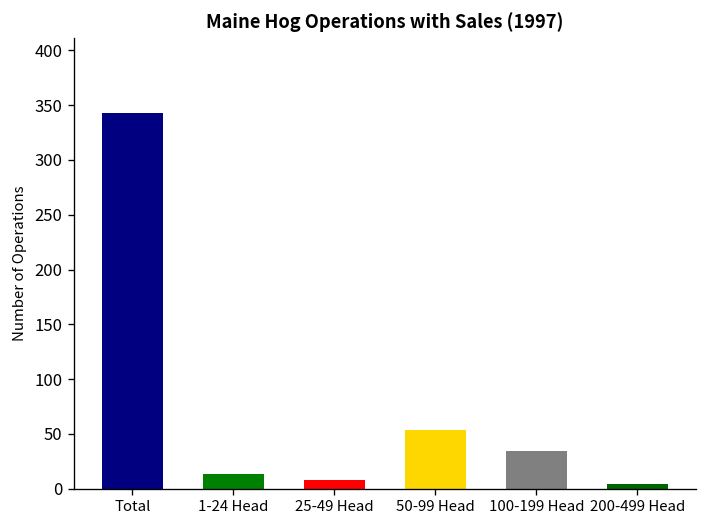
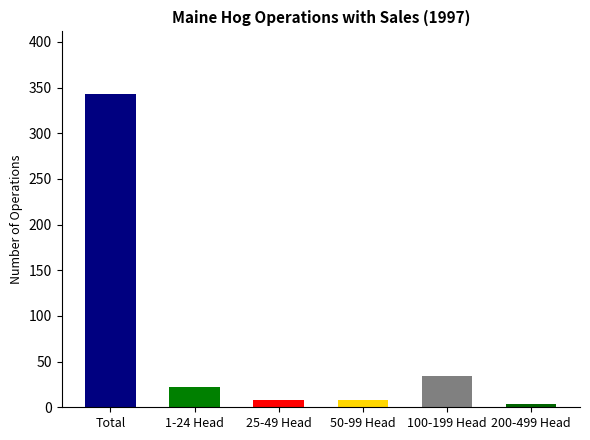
1-24 Head: 10 -> 20
50-99 Head: 50 -> 10
